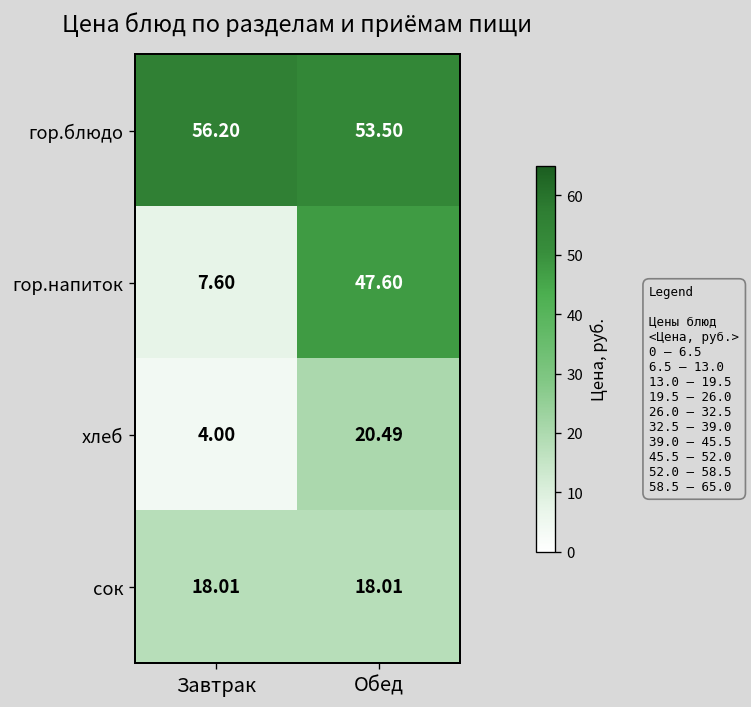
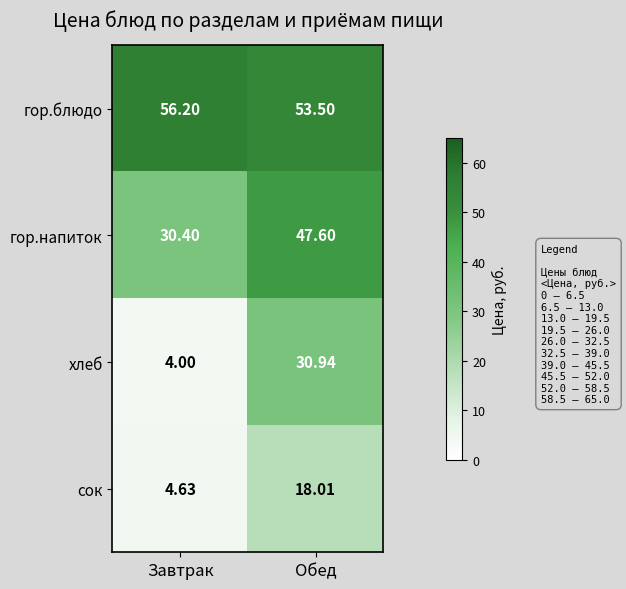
гор.напиток, Завтрак: 7.60 -> 30.40
хлеб, Обед: 20.49 -> 30.94
сок, Завтрак: 18.01 -> 4.63
